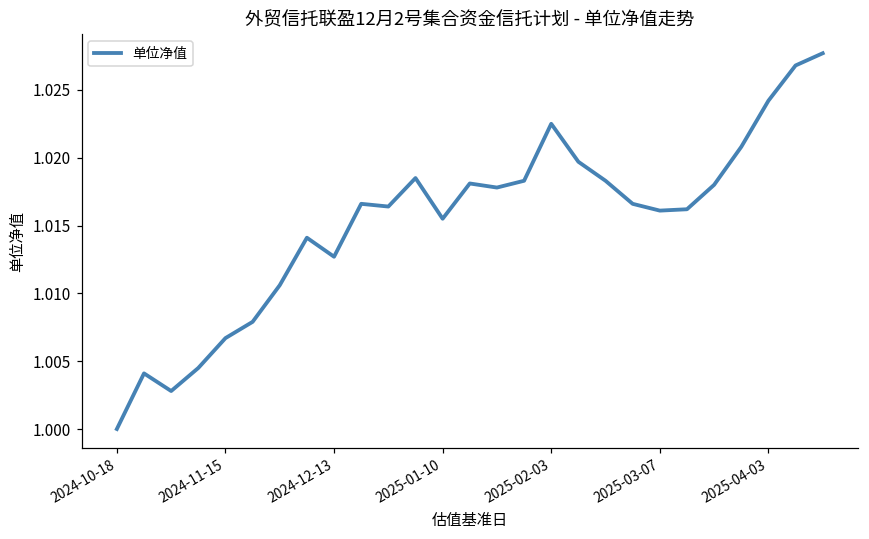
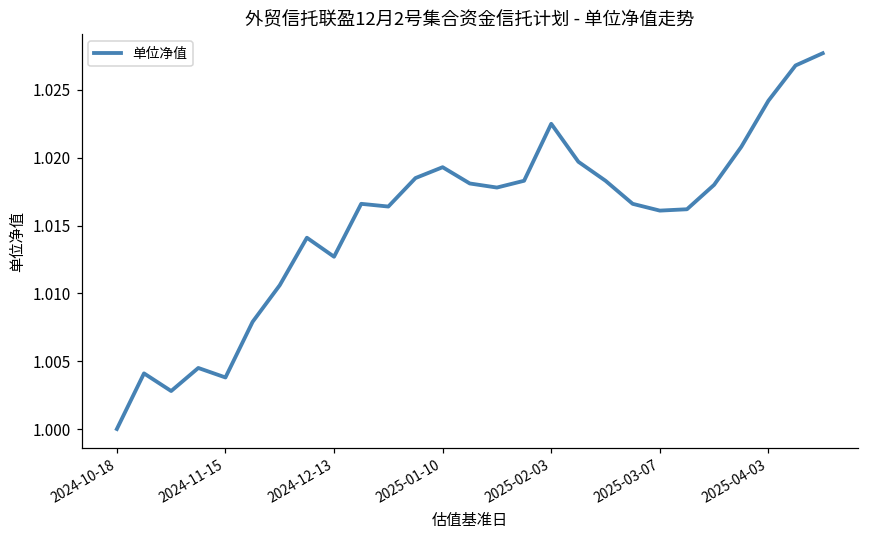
2024-11-15: 1.0067 -> 1.0038
2025-01-10: 1.0155 -> 1.0193
